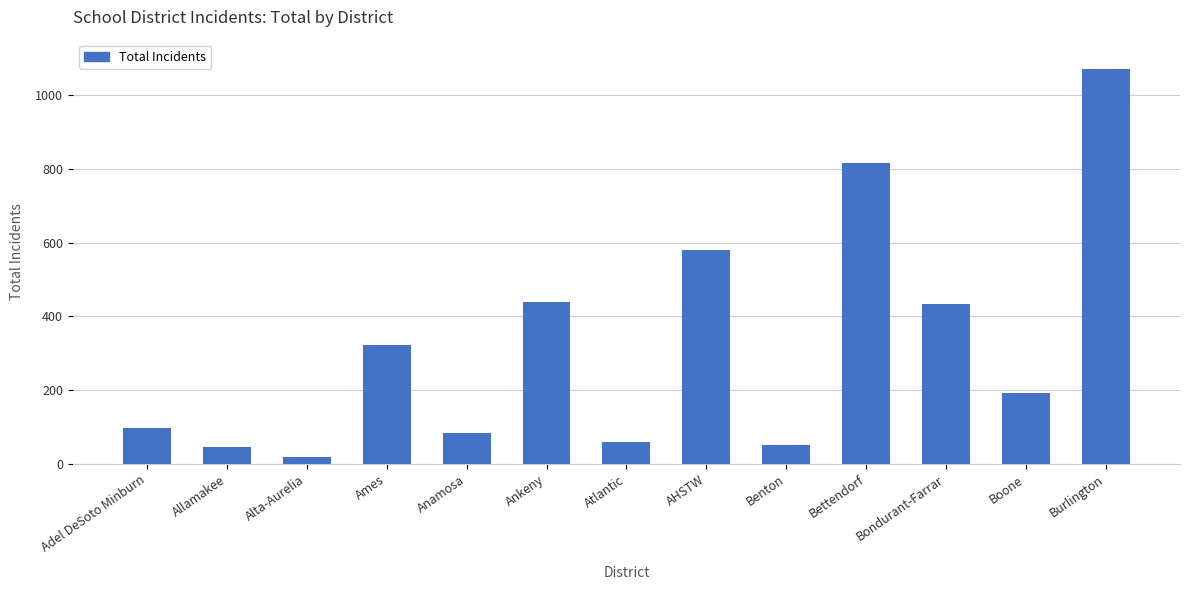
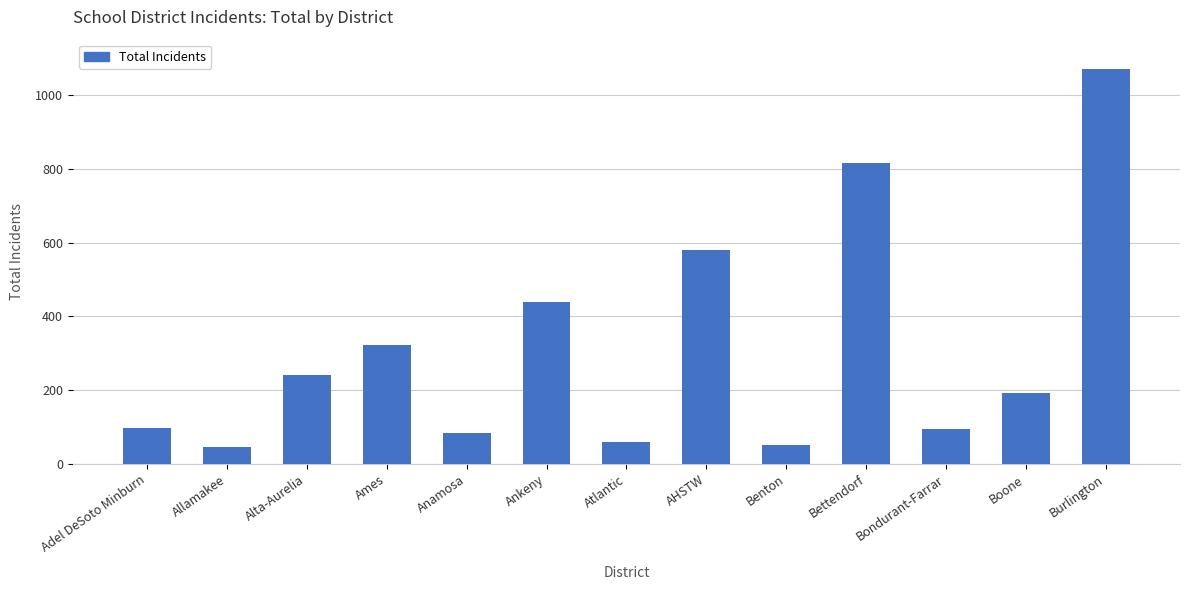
Alta-Aurelia: 20 -> 240
Bondurant-Farrar: 440 -> 90
